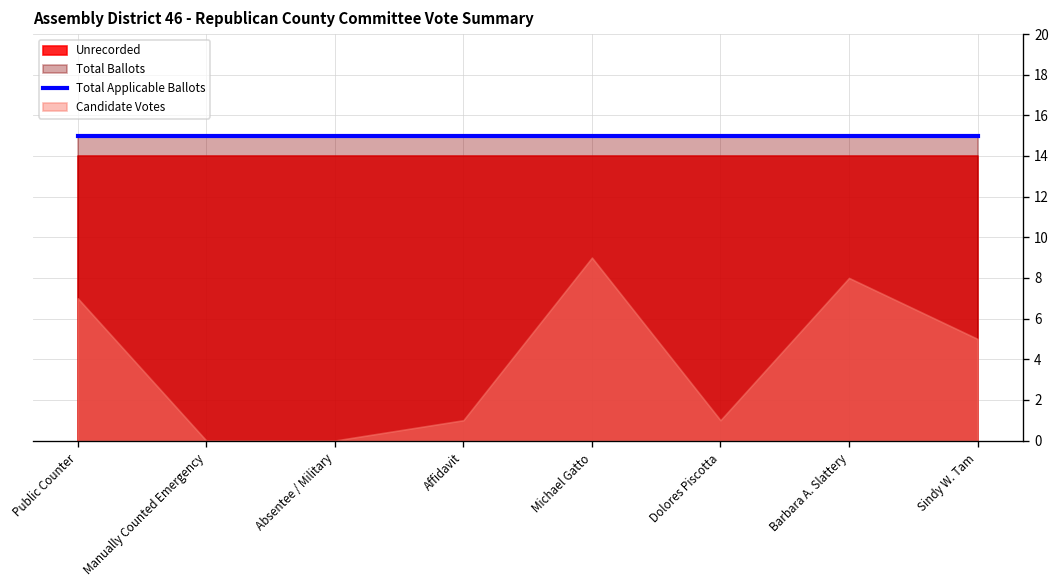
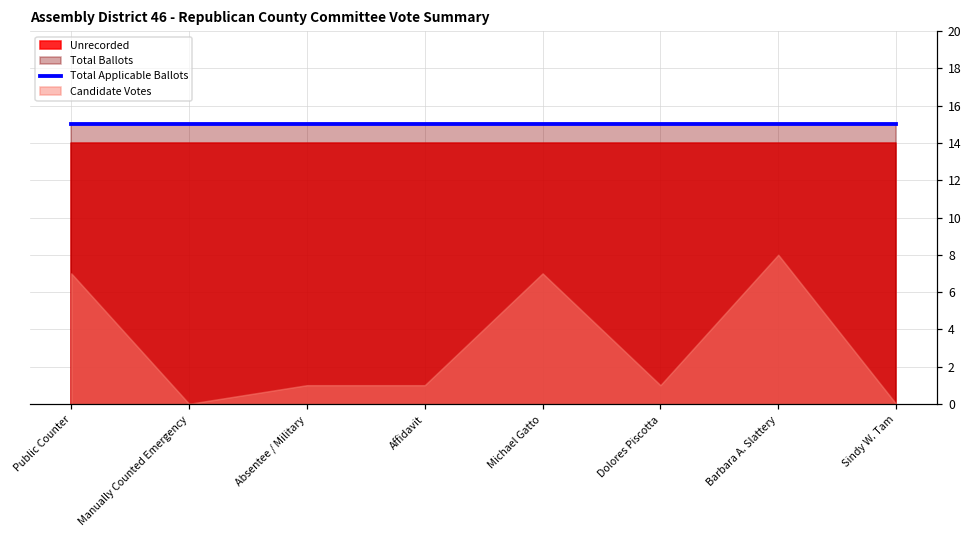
Candidate Votes, Absentee / Military: 0 -> 1
Candidate Votes, Michael Gatto: 9 -> 7
Candidate Votes, Sindy W. Tam: 5 -> 0
